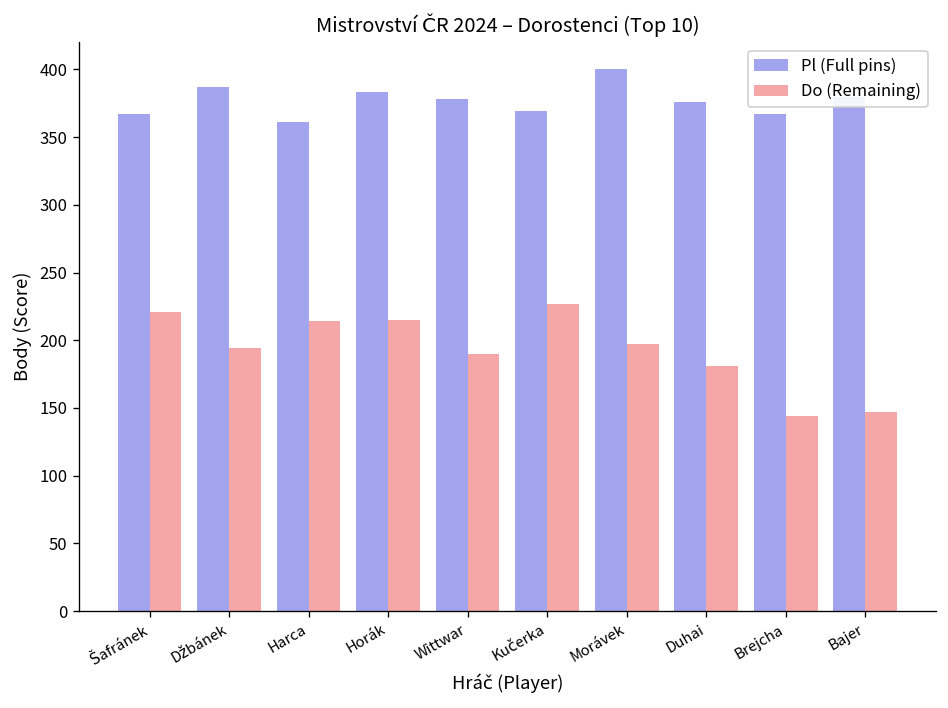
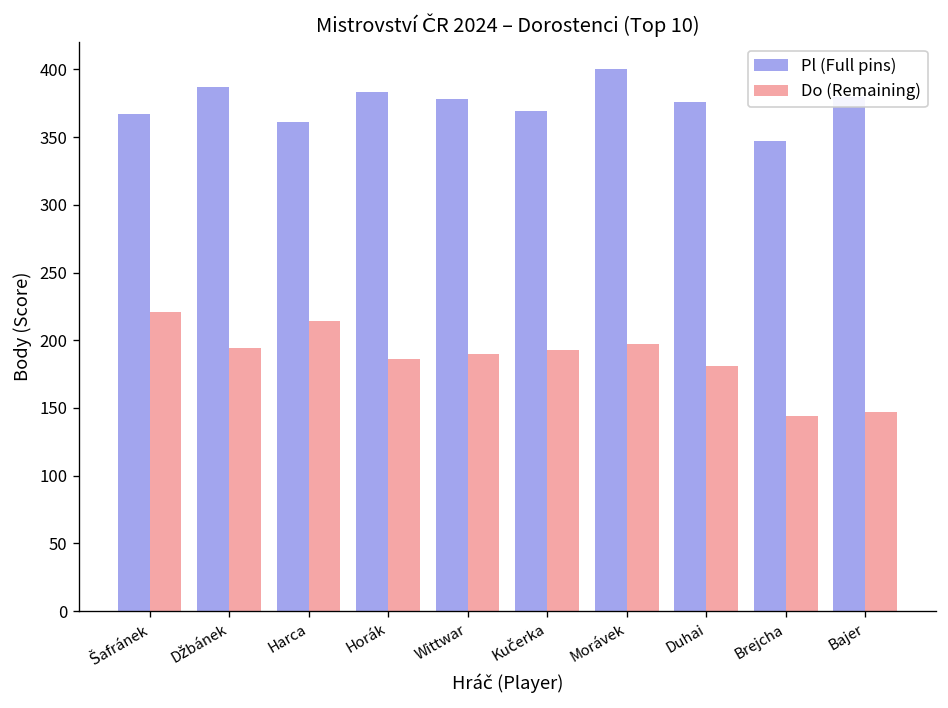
Do (Remaining), Horák: 215 -> 186
Do (Remaining), Kučerka: 227 -> 193
Pl (Full pins), Brejcha: 367 -> 347
